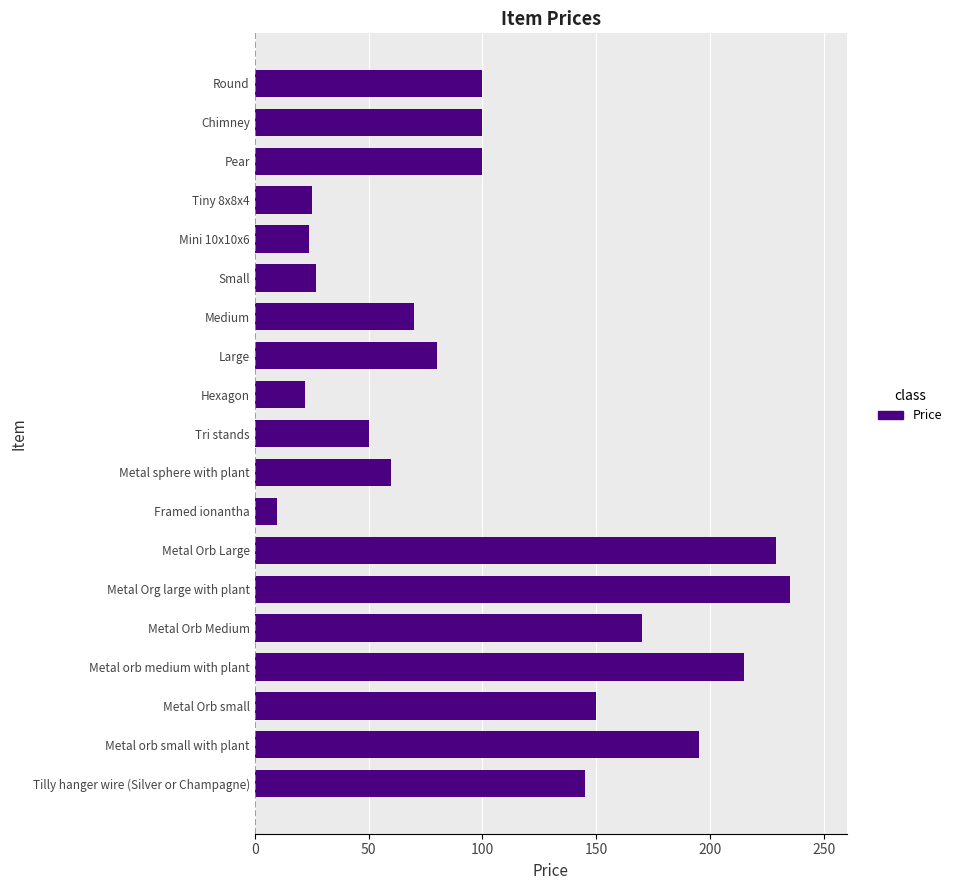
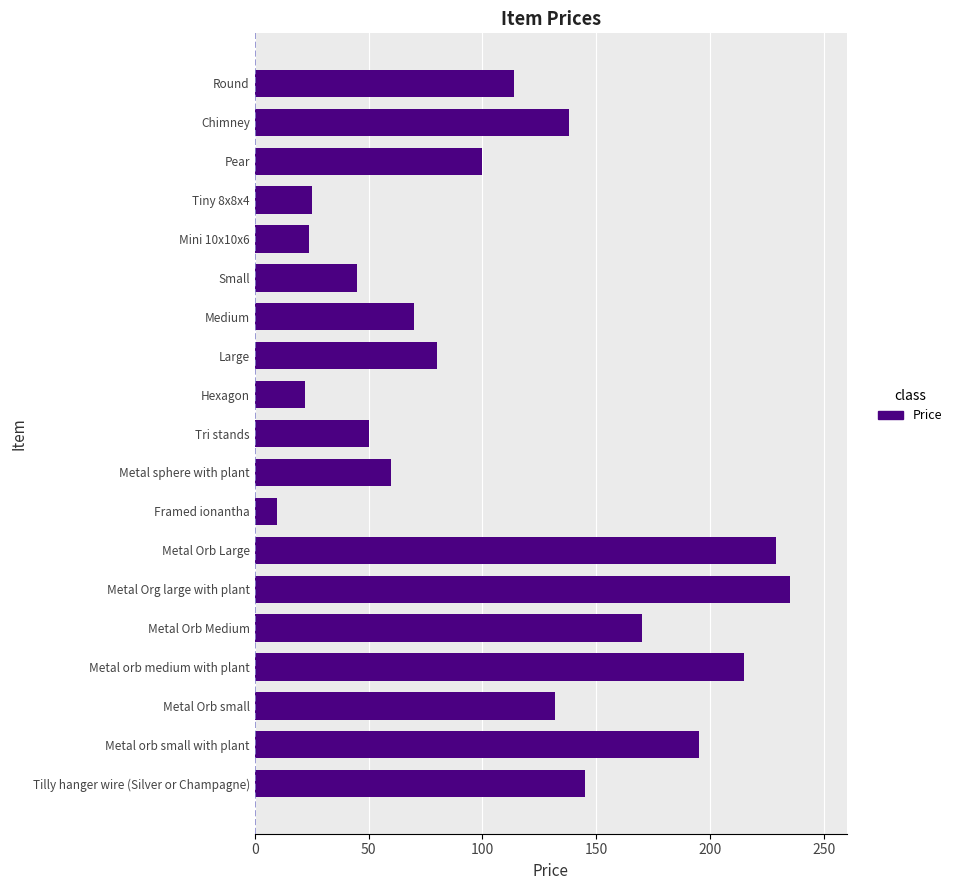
Round: 100 -> 114
Chimney: 100 -> 138
Small: 27 -> 45
Metal Orb small: 150 -> 132
